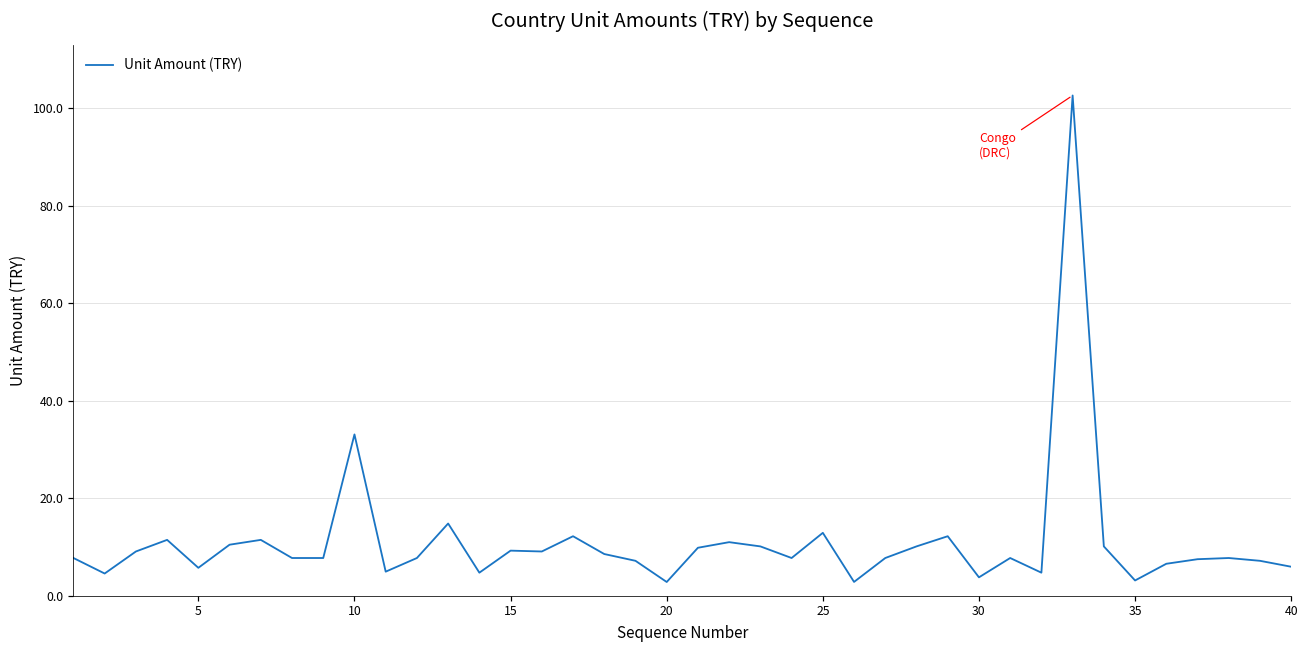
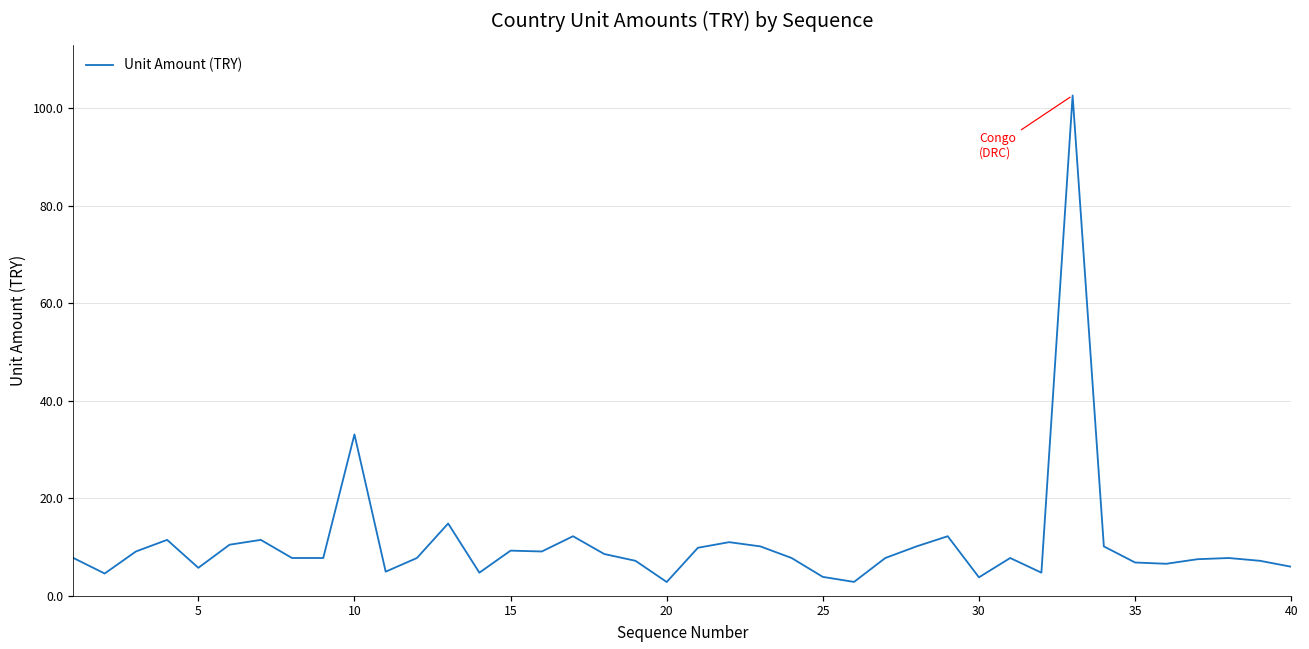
25: 13 -> 4
35: 3 -> 7
